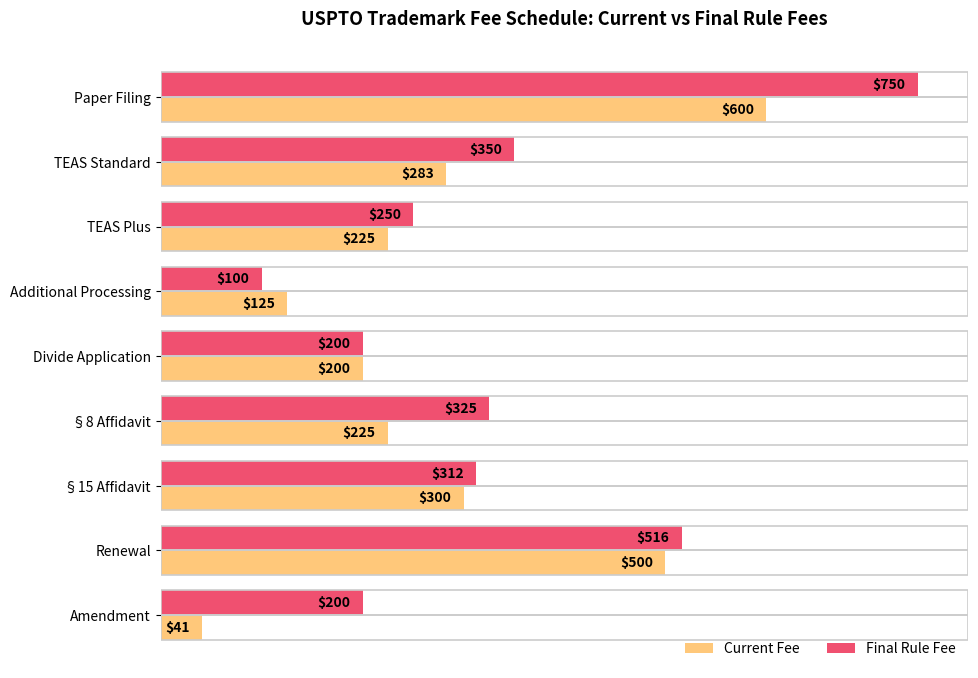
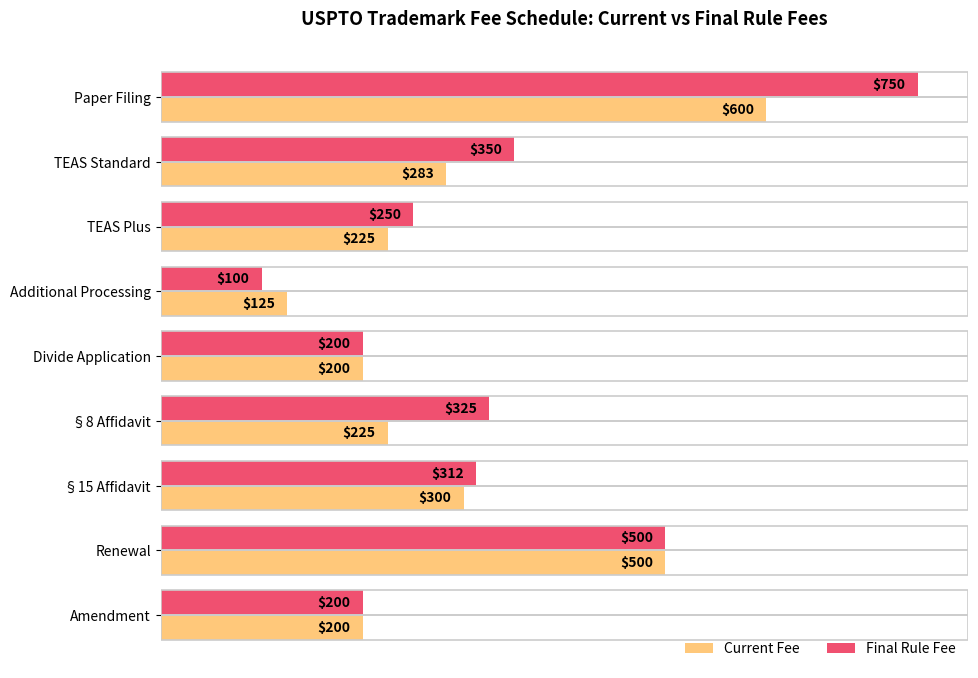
Final Rule Fee, Renewal: $516 -> $500
Current Fee, Amendment: $41 -> $200
